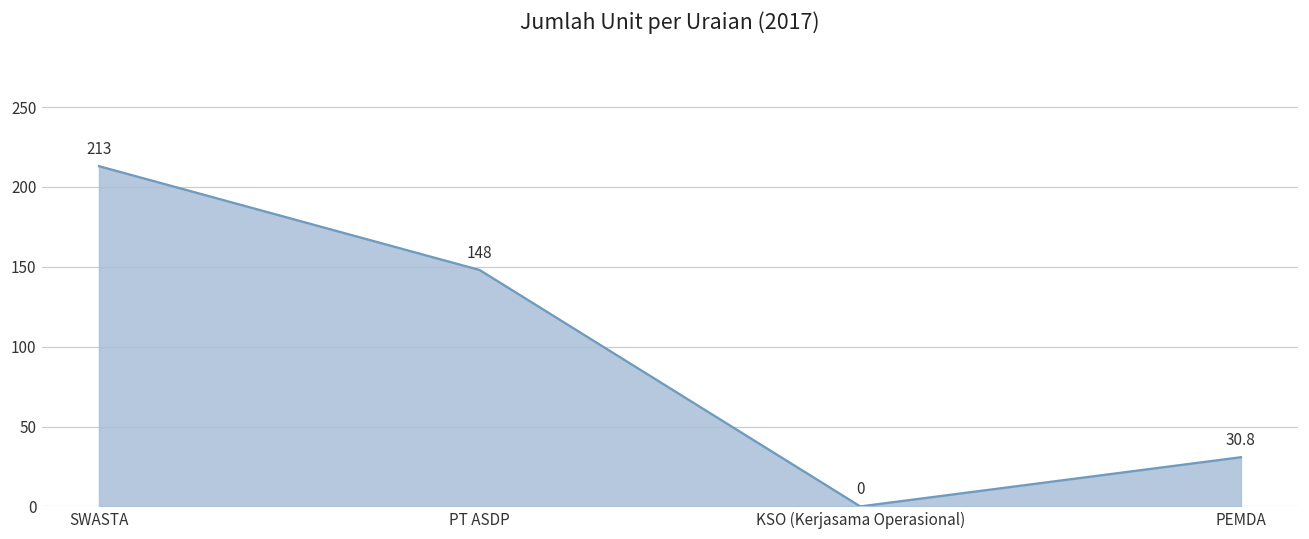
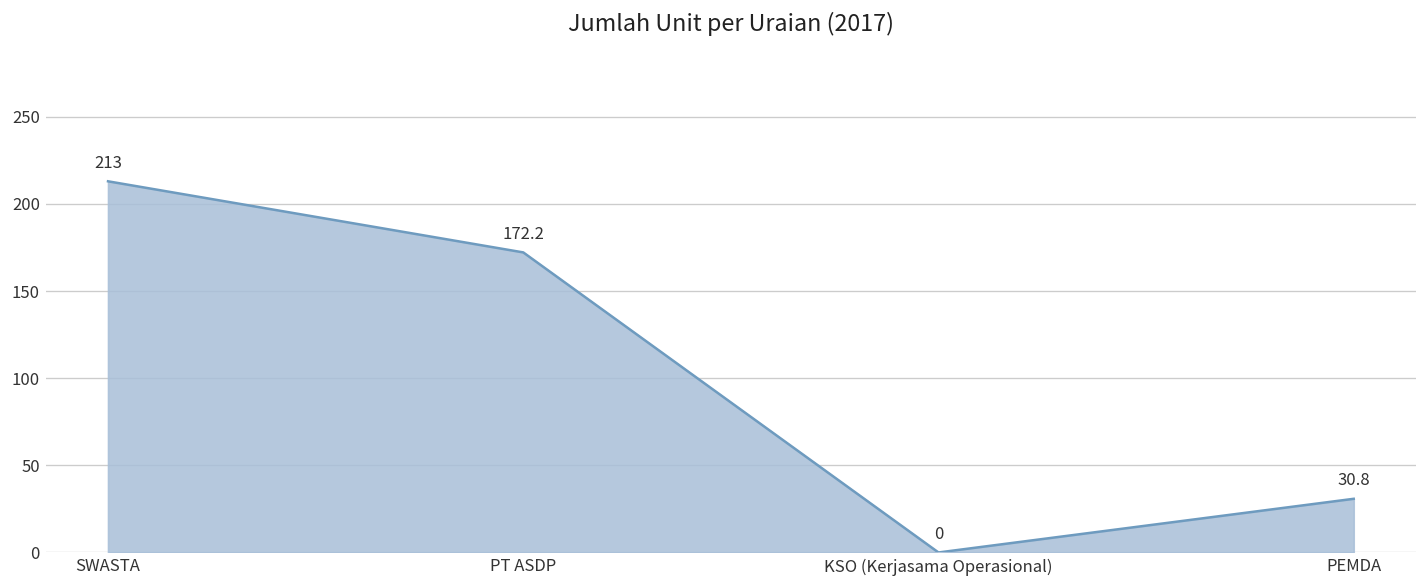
PT ASDP: 148 -> 172.2
